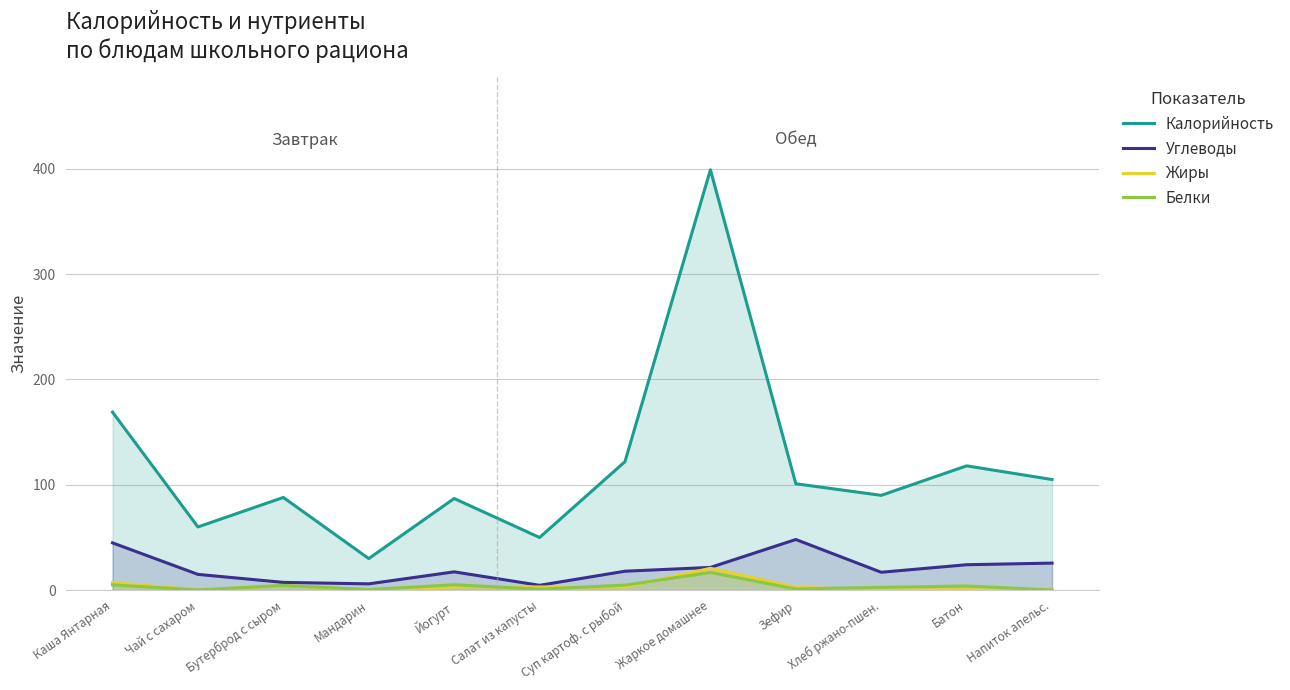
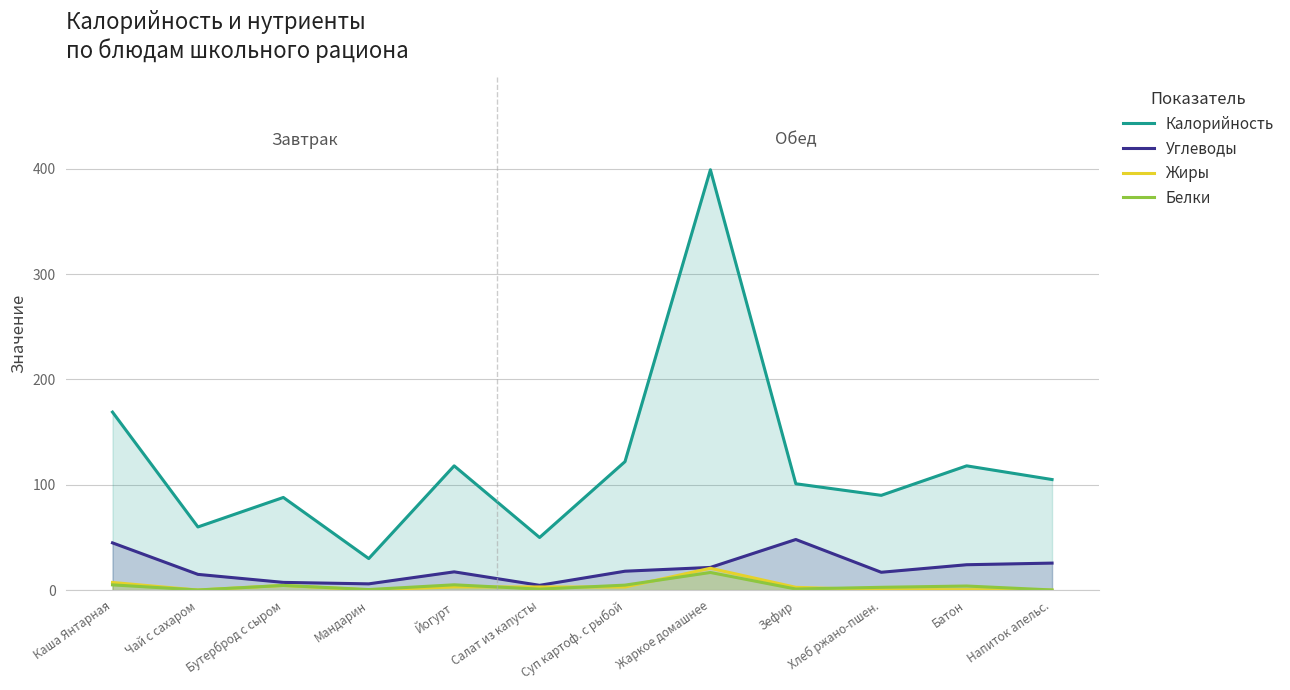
Калорийность, Йогурт: 87 -> 118
